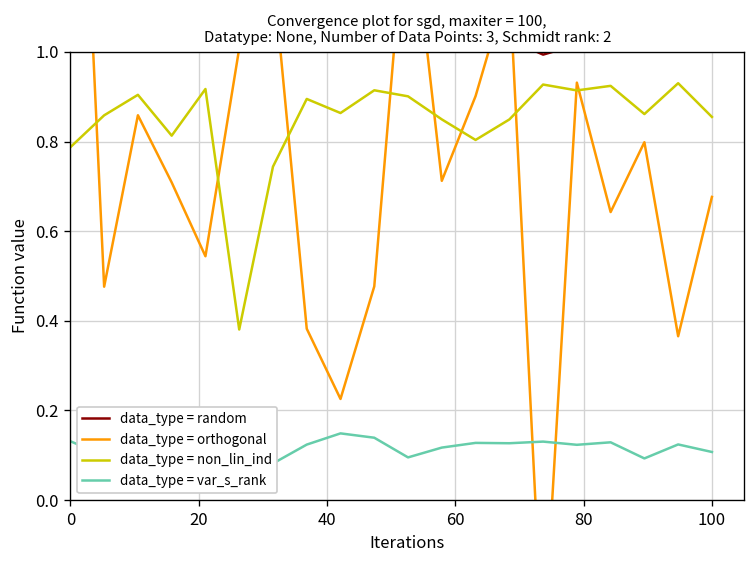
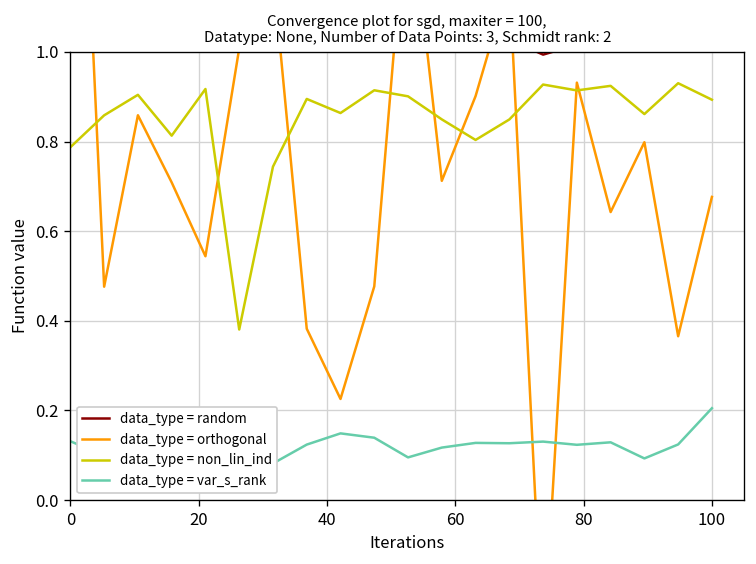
data_type = non_lin_ind, 100: 0.86 -> 0.89
data_type = var_s_rank, 100: 0.11 -> 0.20
